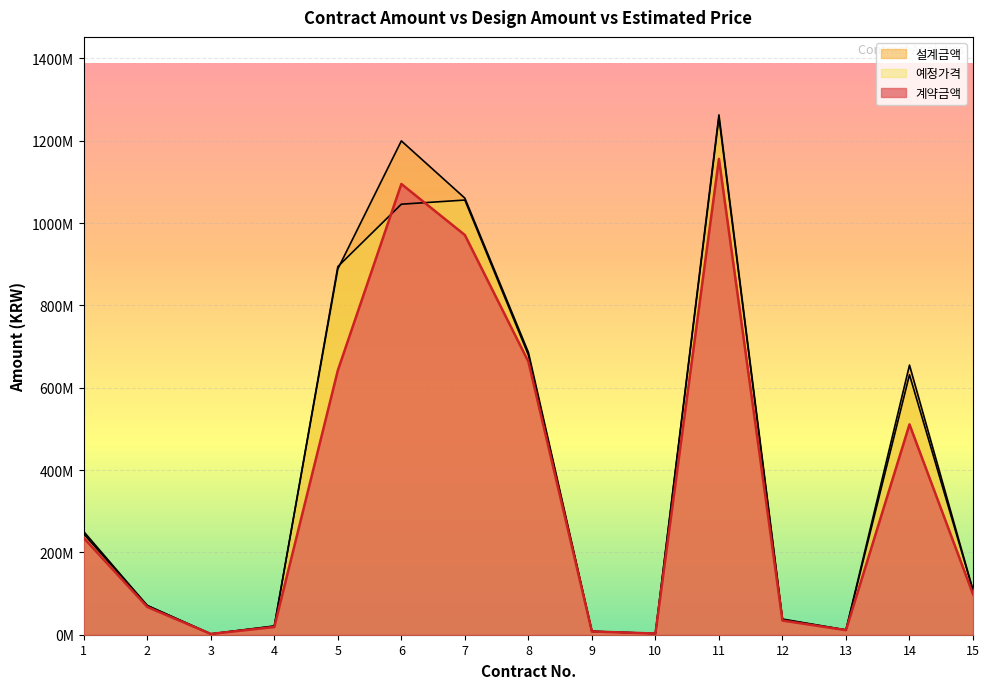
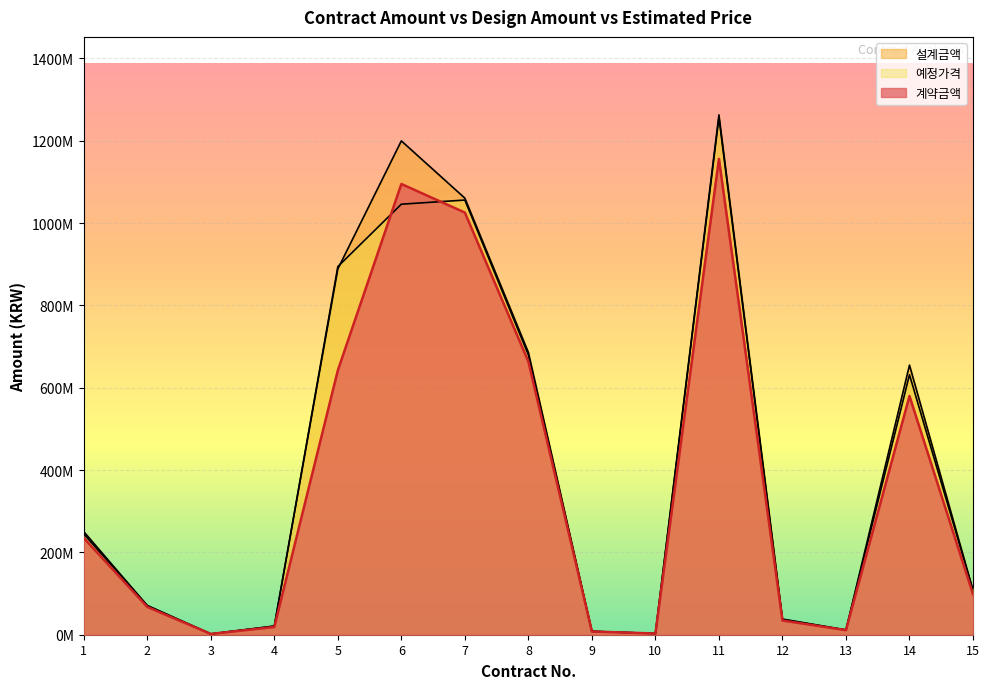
계약금액, 7: 970000000 -> 1030000000
계약금액, 14: 510000000 -> 580000000
